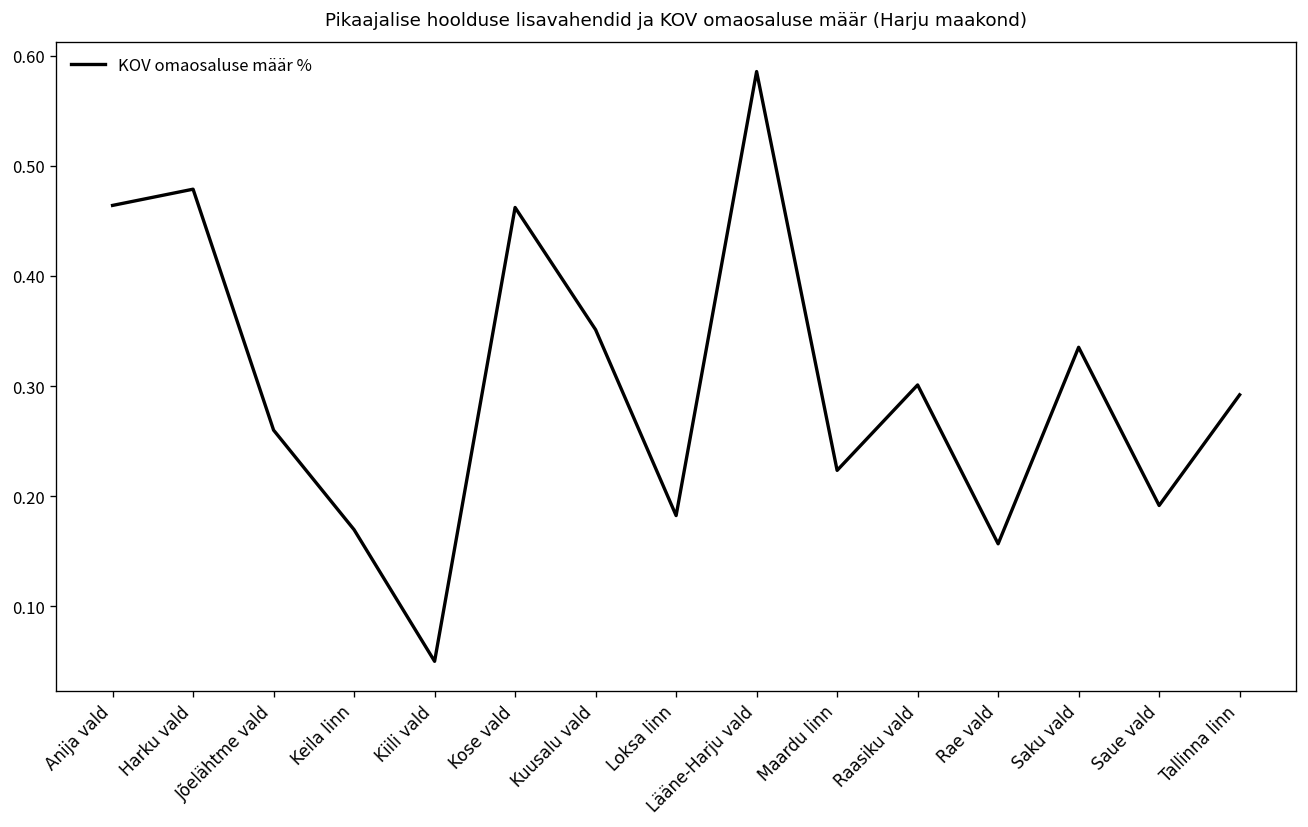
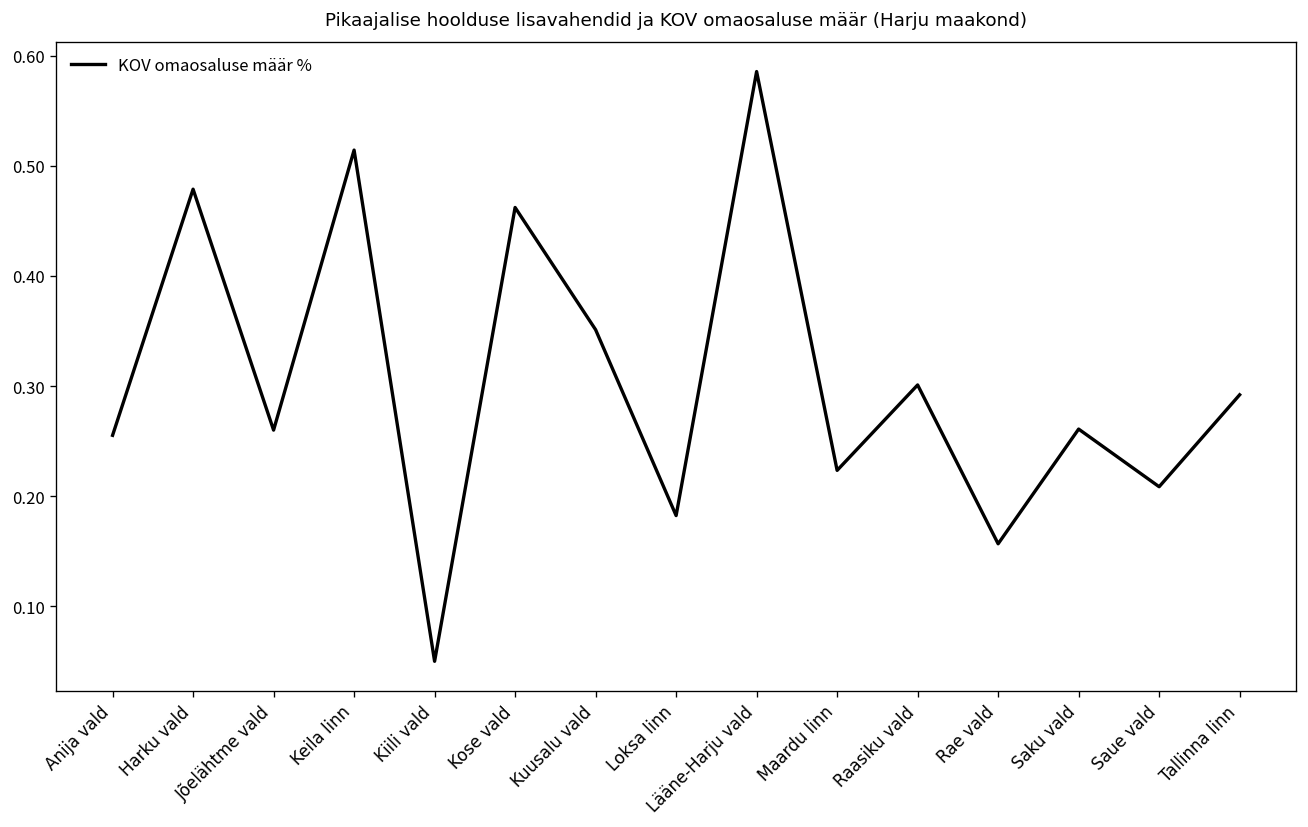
Anija vald: 0.46 -> 0.26
Keila linn: 0.17 -> 0.51
Saku vald: 0.34 -> 0.26
Saue vald: 0.19 -> 0.21
